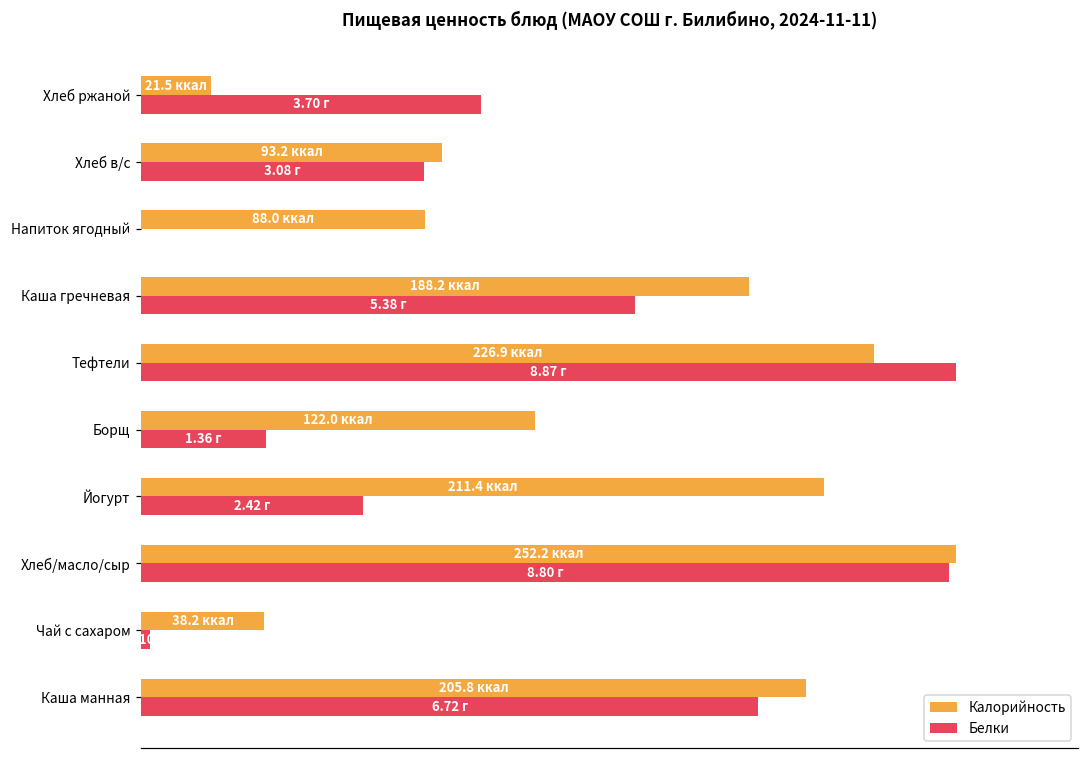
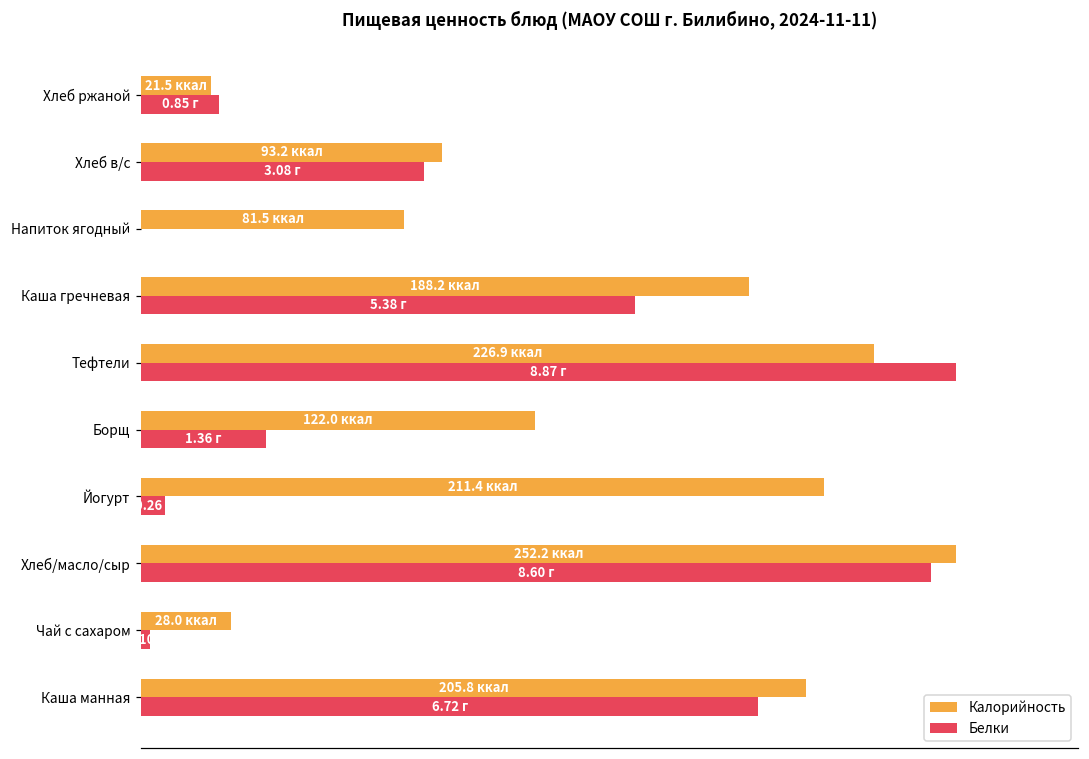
Белки, Хлеб ржаной: 3.70 -> 0.85
Калорийность, Напиток ягодный: 88.0 -> 81.5
Белки, Йогурт: 2.42 -> 0.26
Белки, Хлеб/масло/сыр: 8.80 -> 8.60
Калорийность, Чай с сахаром: 38.2 -> 28.0
